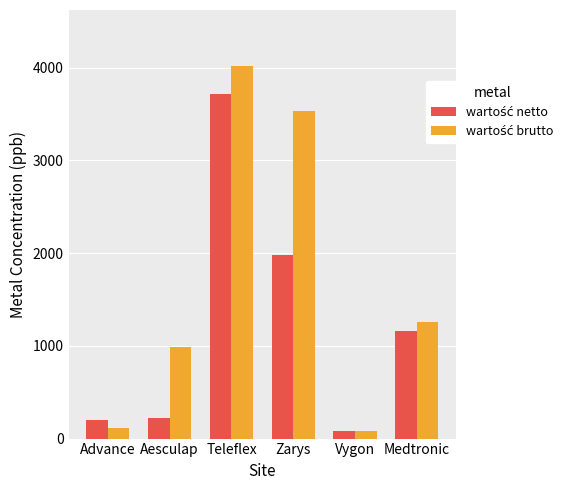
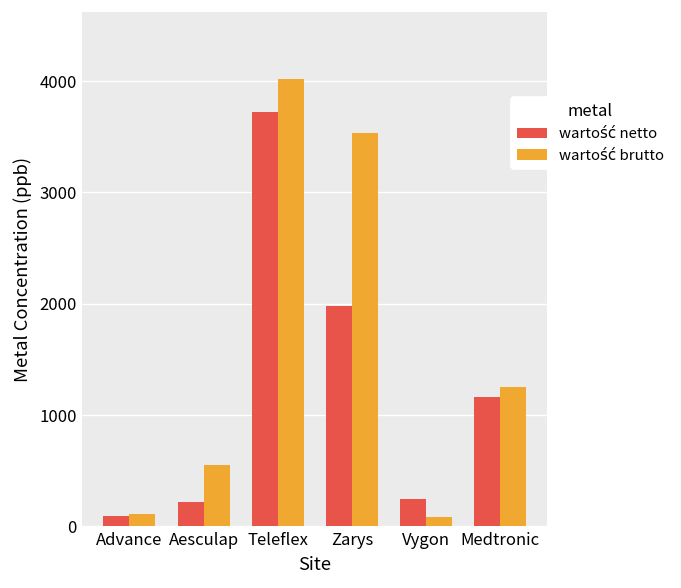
wartość netto, Advance: 200 -> 100
wartość brutto, Aesculap: 1000 -> 600
wartość netto, Vygon: 100 -> 200
